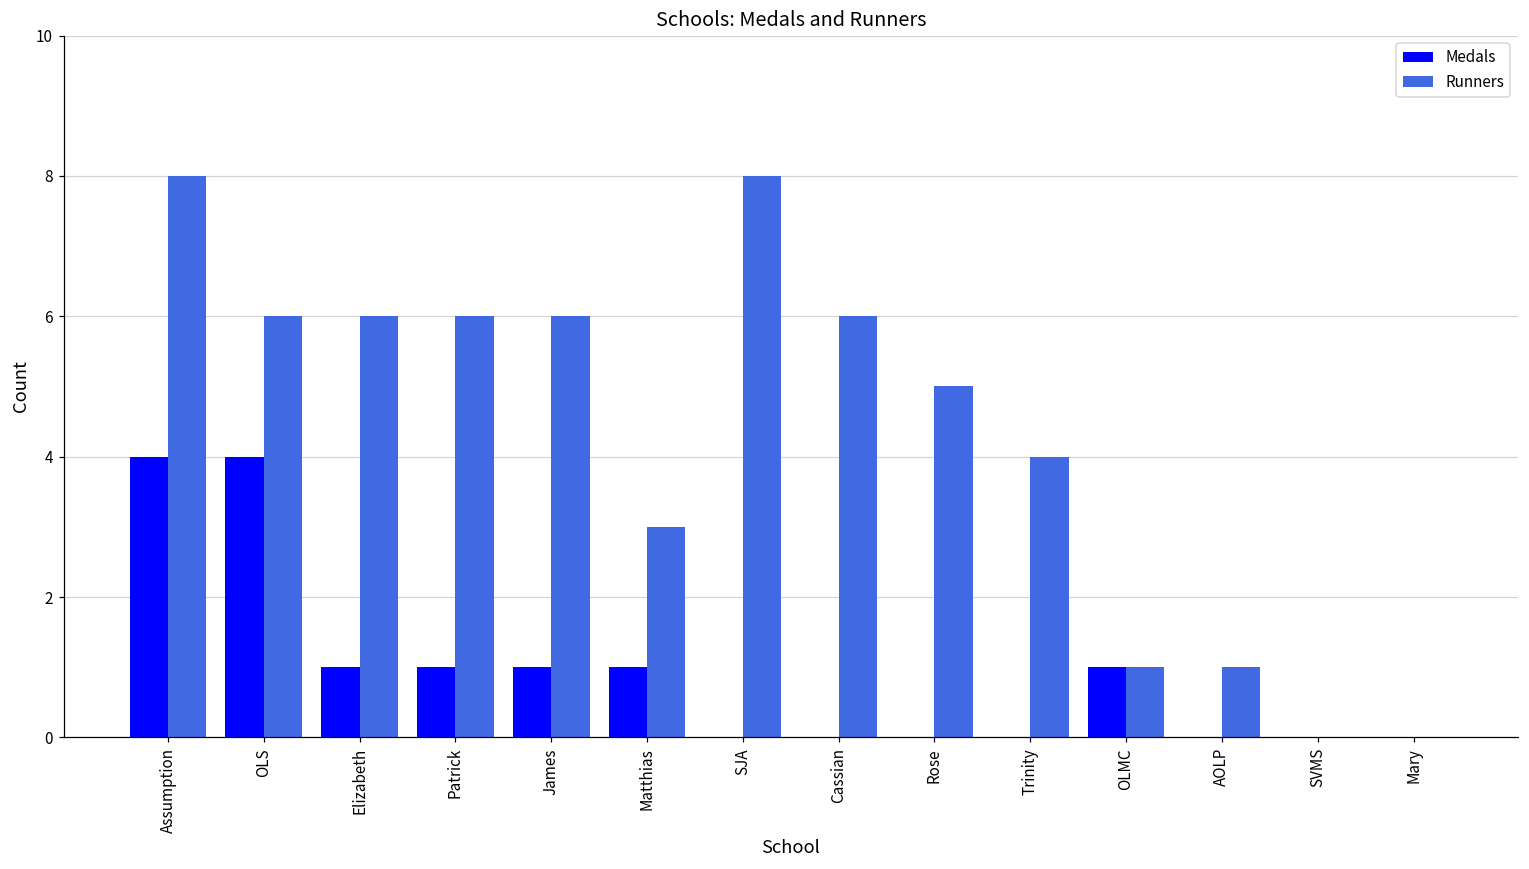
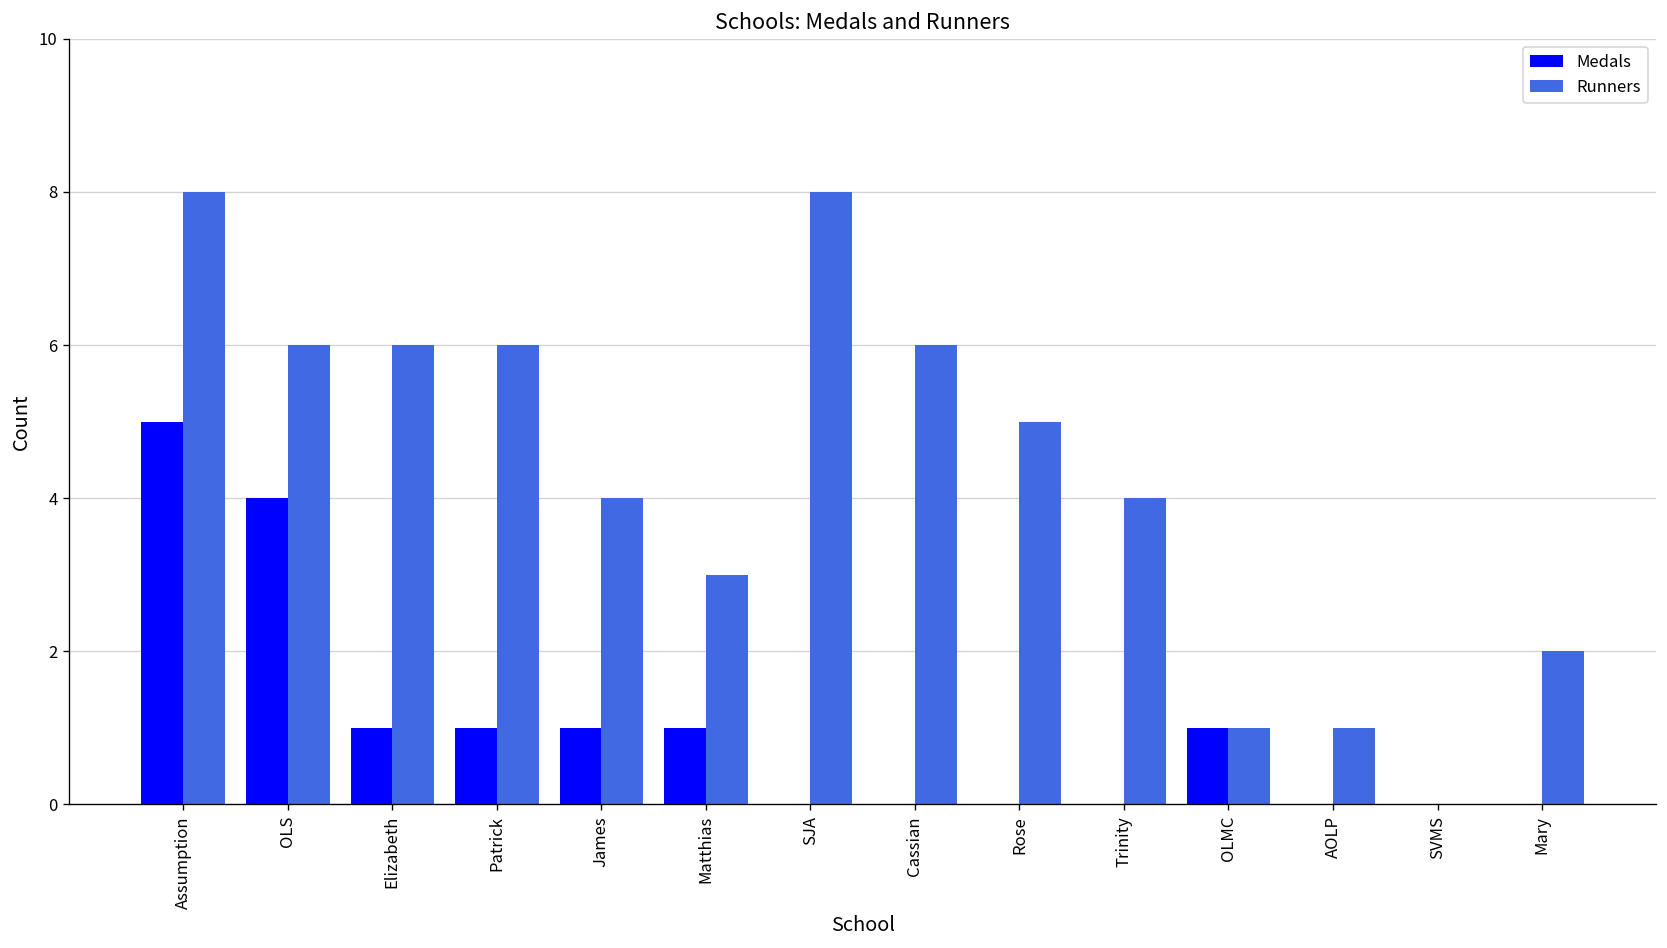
Medals, Assumption: 4 -> 5
Runners, James: 6 -> 4
Runners, Mary: 0 -> 2
